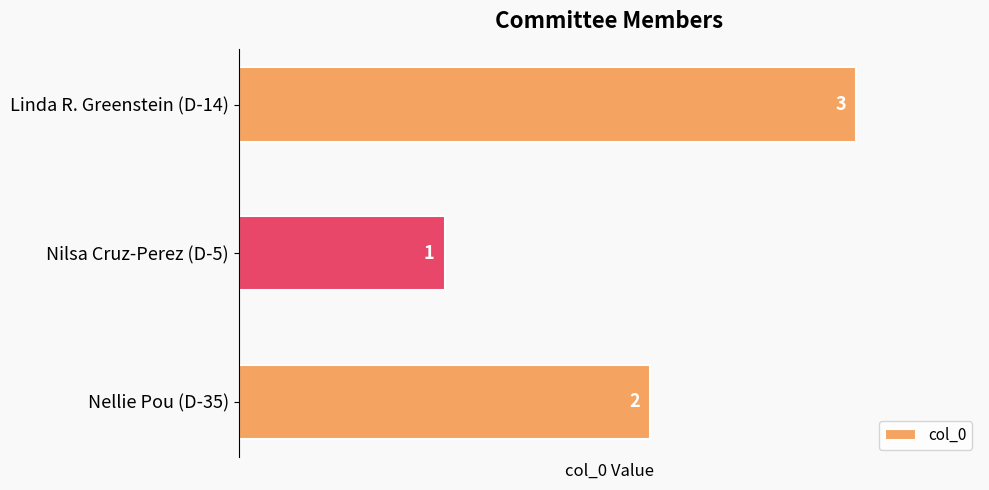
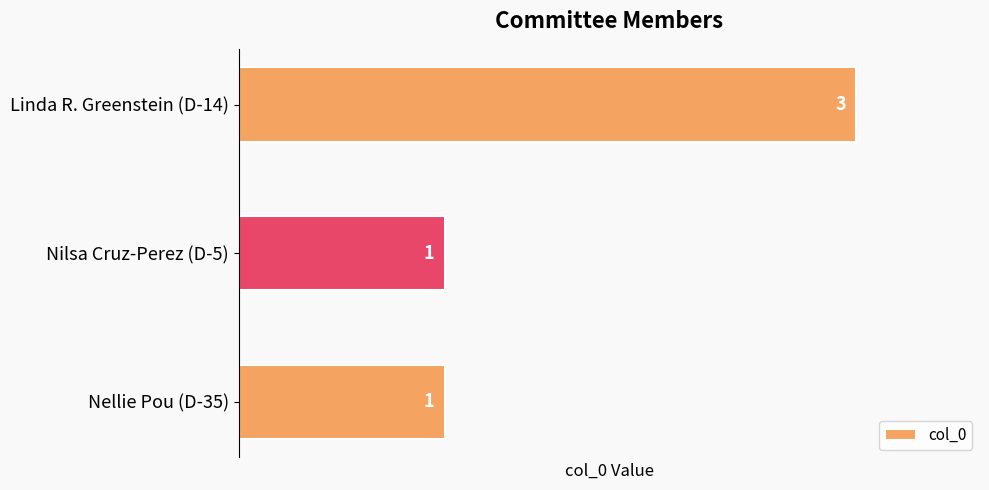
Nellie Pou (D-35): 2 -> 1
